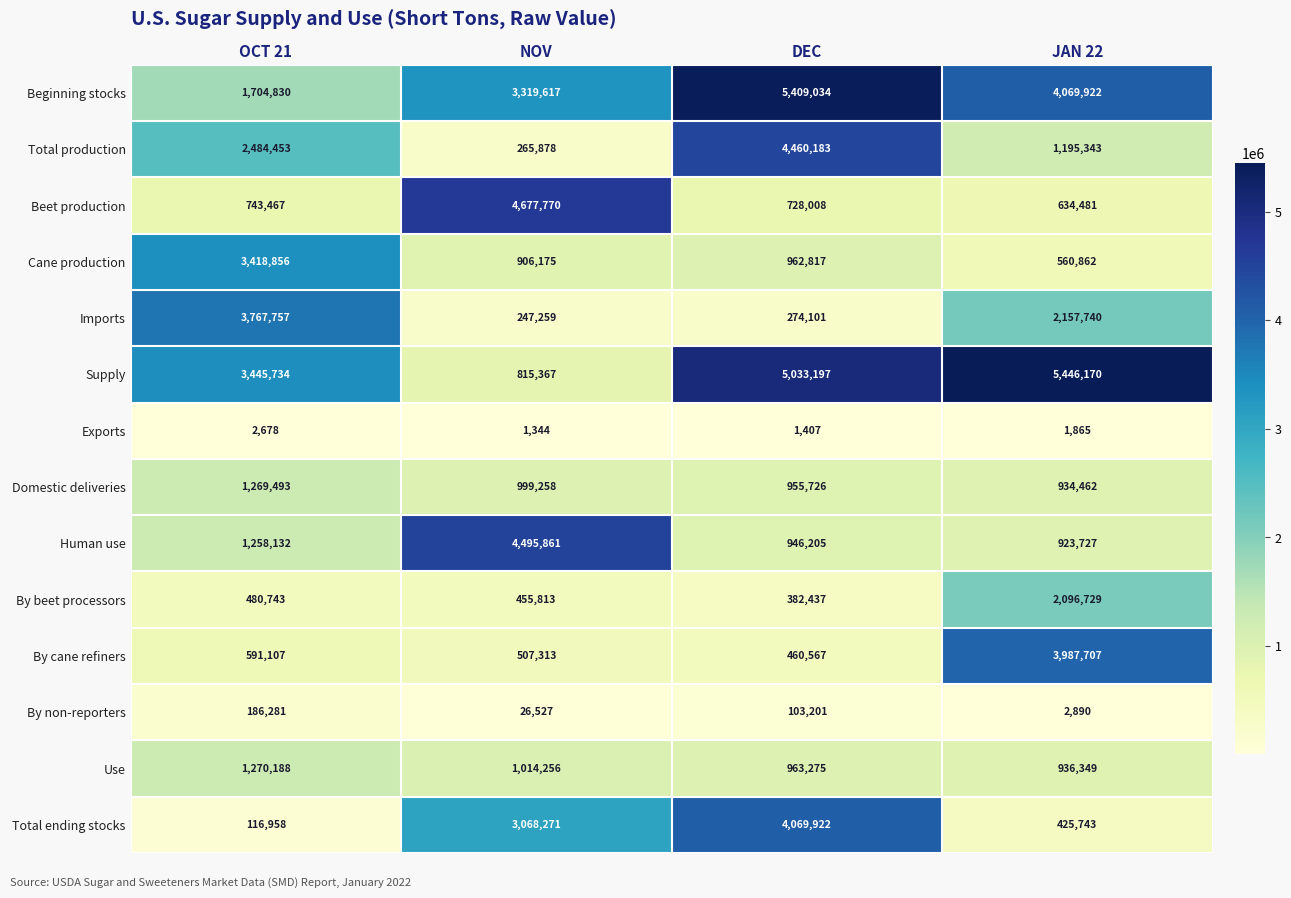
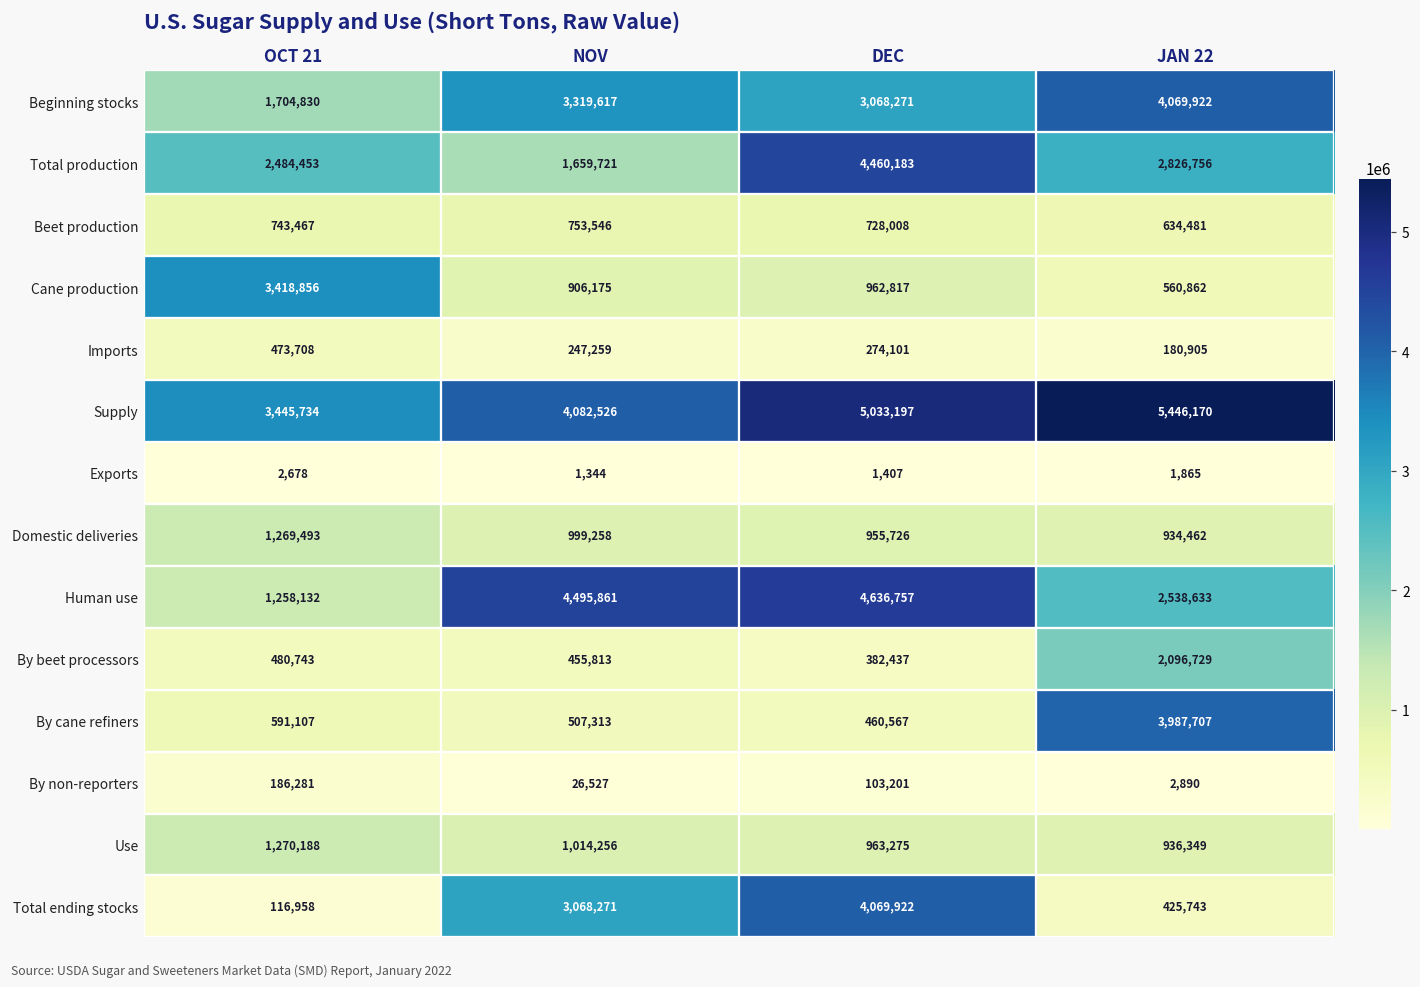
Beginning stocks, DEC: 5,409,034 -> 3,068,271
Total production, NOV: 265,878 -> 1,659,721
Total production, JAN 22: 1,195,343 -> 2,826,756
Beet production, NOV: 4,677,770 -> 753,546
Imports, OCT 21: 3,767,757 -> 473,708
Imports, JAN 22: 2,157,740 -> 180,905
Supply, NOV: 815,367 -> 4,082,526
Human use, DEC: 946,205 -> 4,636,757
Human use, JAN 22: 923,727 -> 2,538,633
